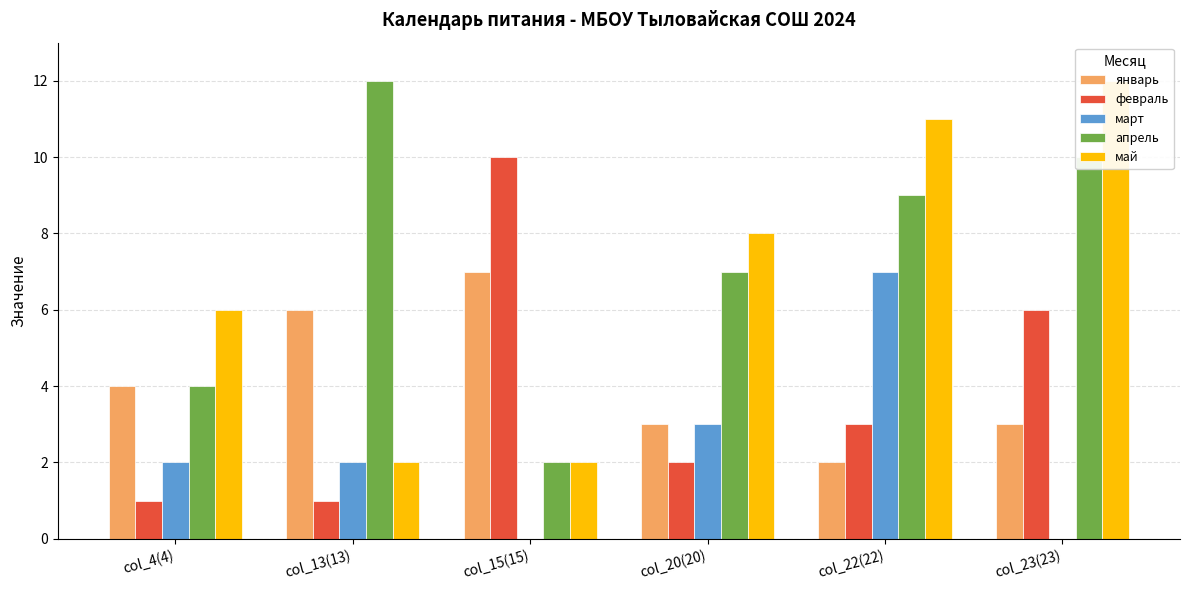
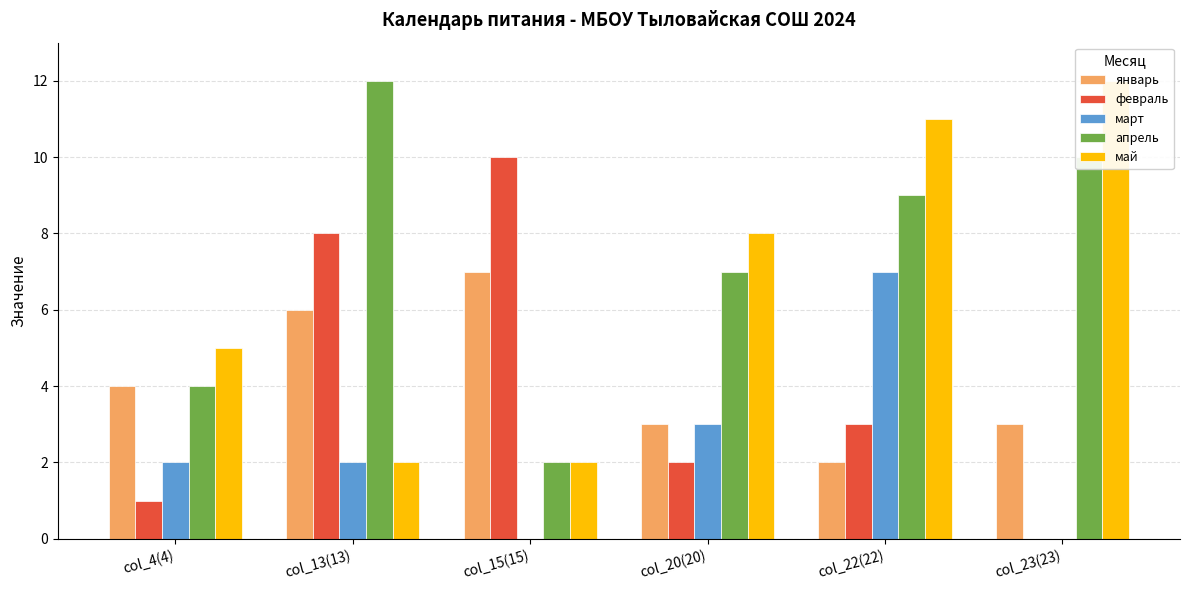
май, col_4(4): 6 -> 5
февраль, col_13(13): 1 -> 8
февраль, col_23(23): 6 -> 0
